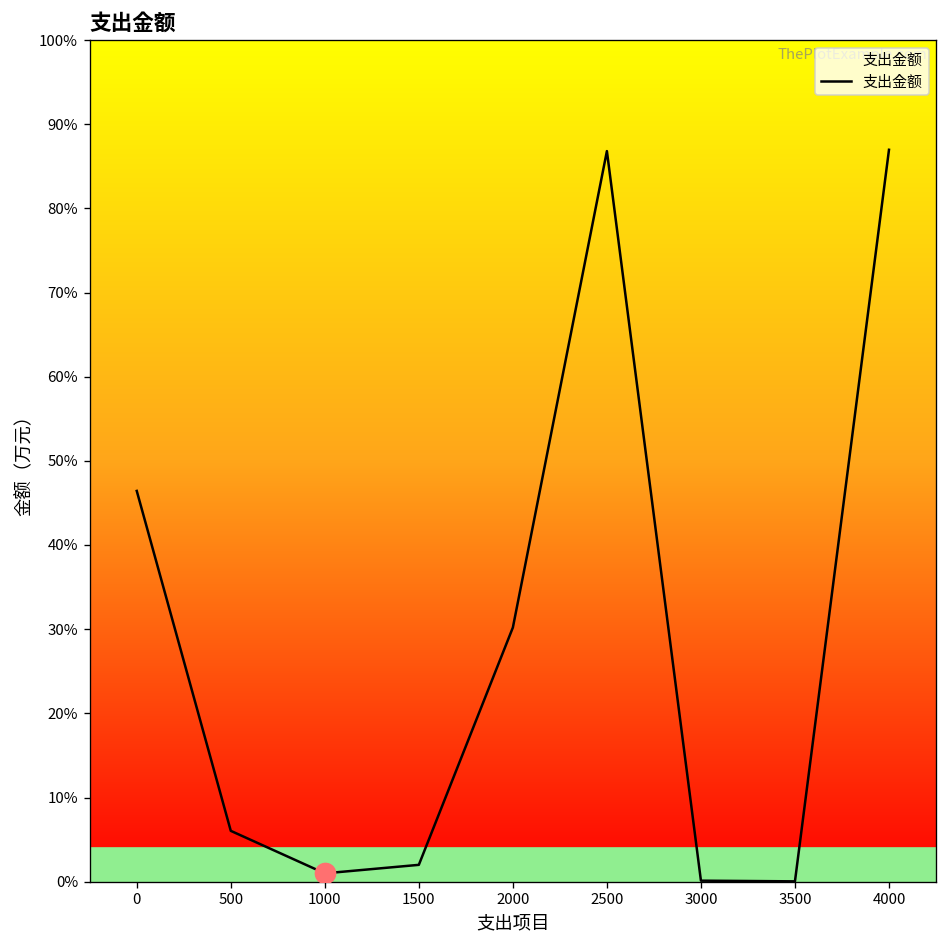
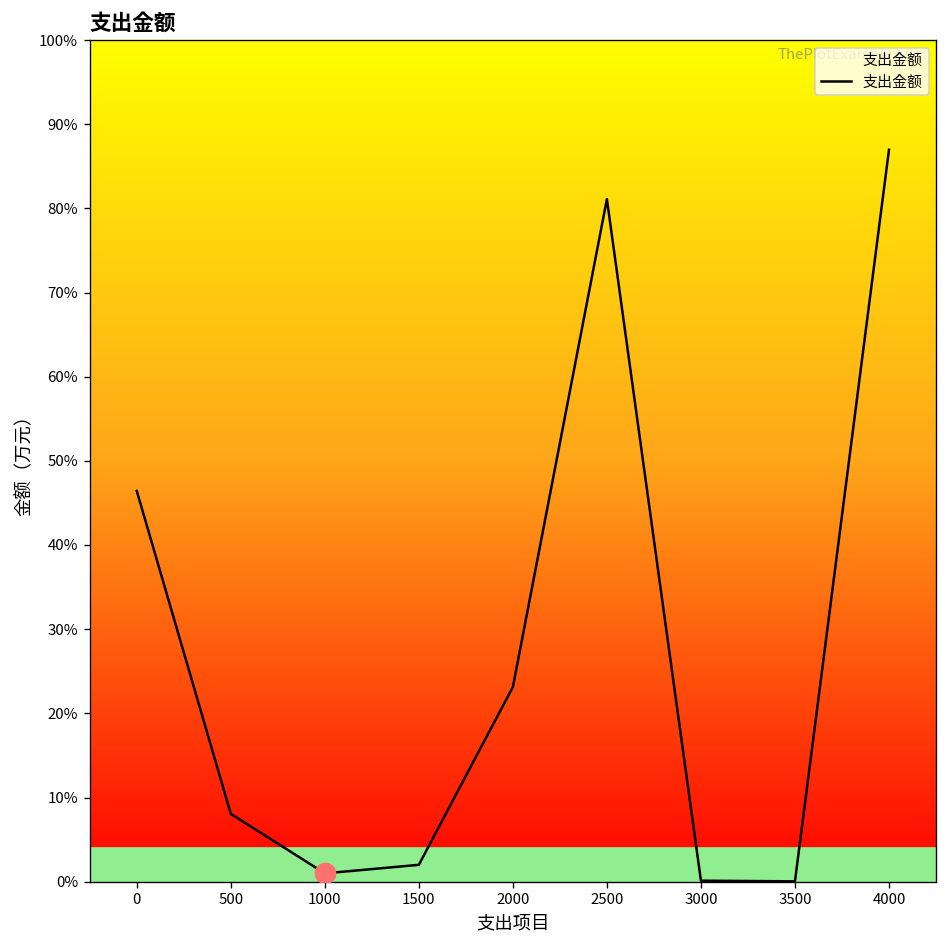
支出金额, 500: 6% -> 8%
支出金额, 2000: 30% -> 23%
支出金额, 2500: 87% -> 81%
